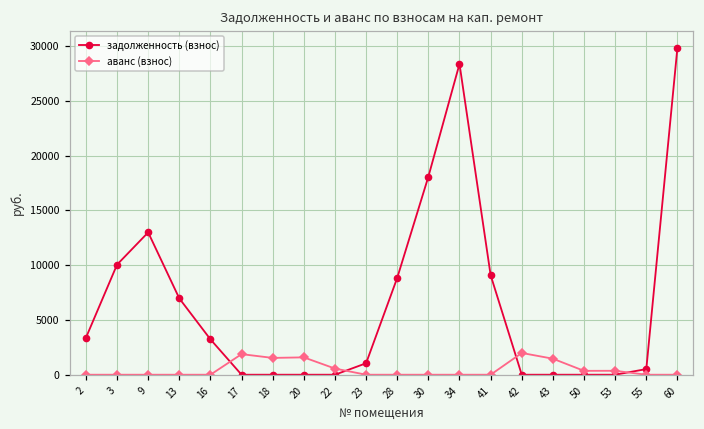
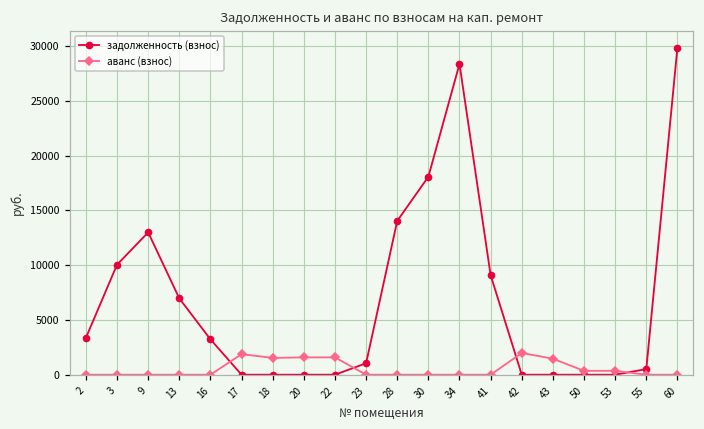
аванс (взнос), 22: 1000 -> 2000
задолженность (взнос), 28: 9000 -> 14000
